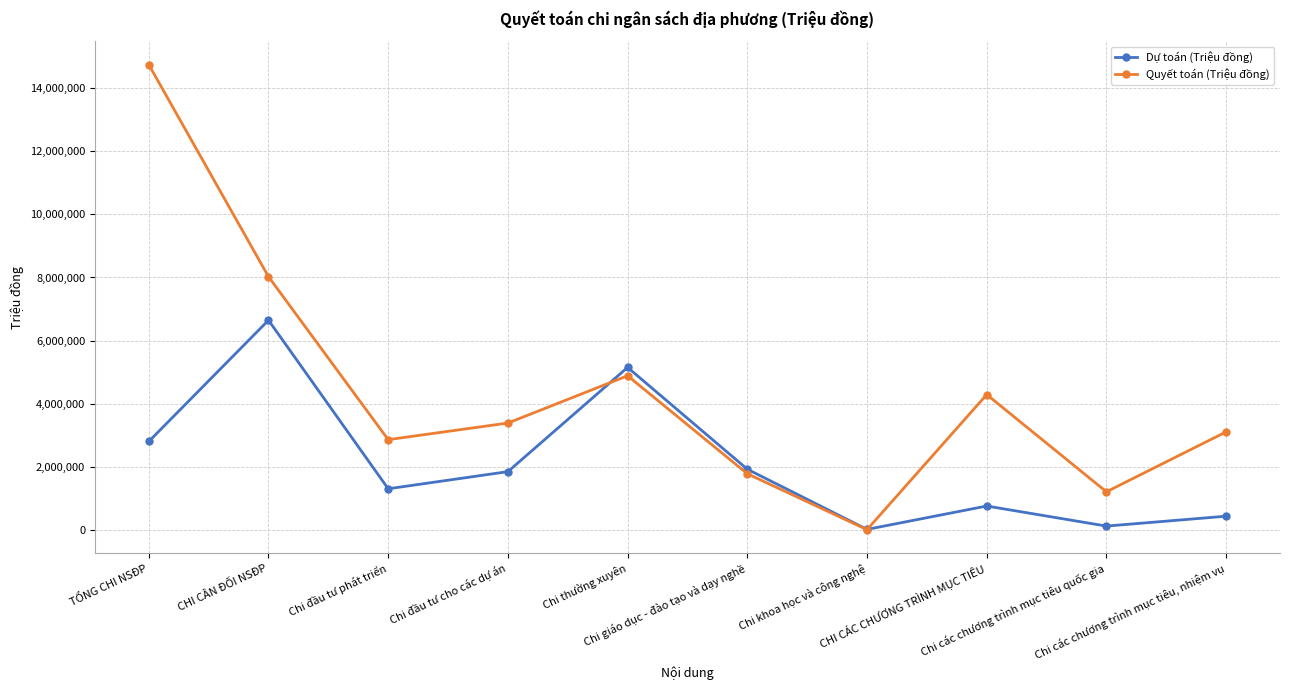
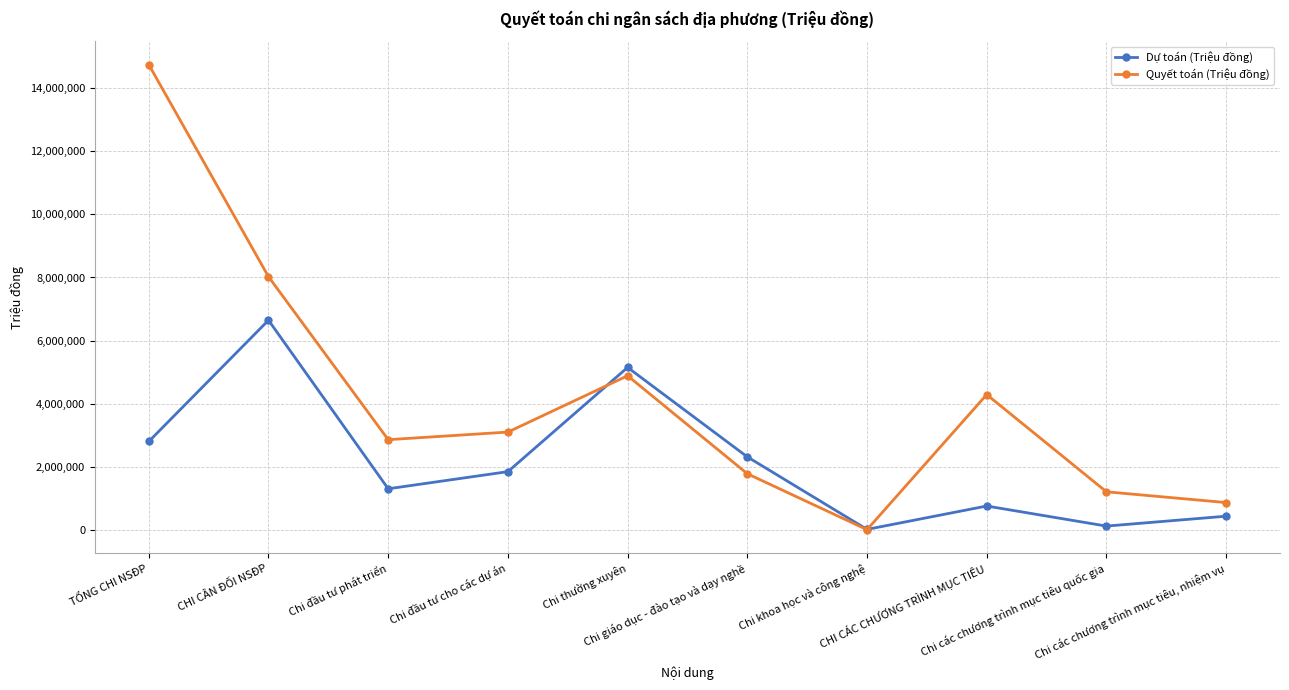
Quyết toán (Triệu đồng), Chi đầu tư cho các dự án: 3,400,000 -> 3,100,000
Dự toán (Triệu đồng), Chi giáo dục - đào tạo và dạy nghề: 1,900,000 -> 2,300,000
Quyết toán (Triệu đồng), Chi các chương trình mục tiêu, nhiệm vụ: 3,100,000 -> 900,000
